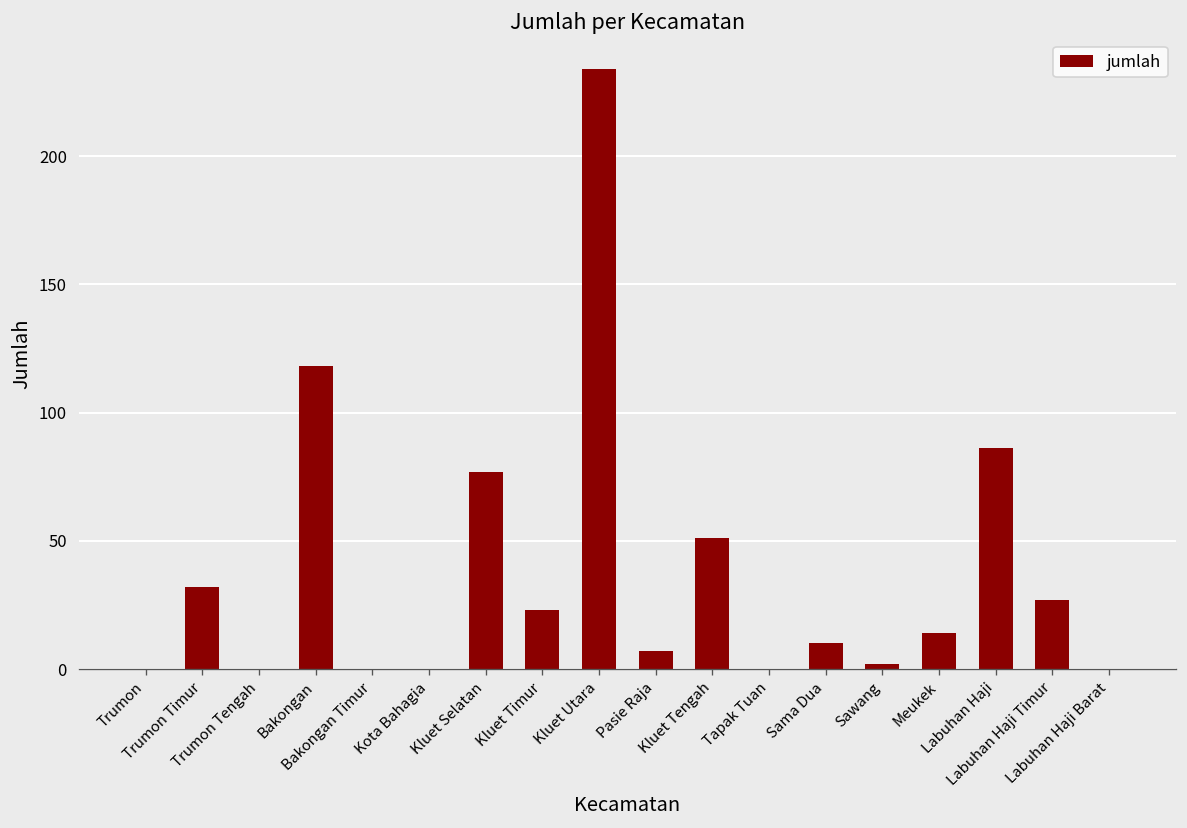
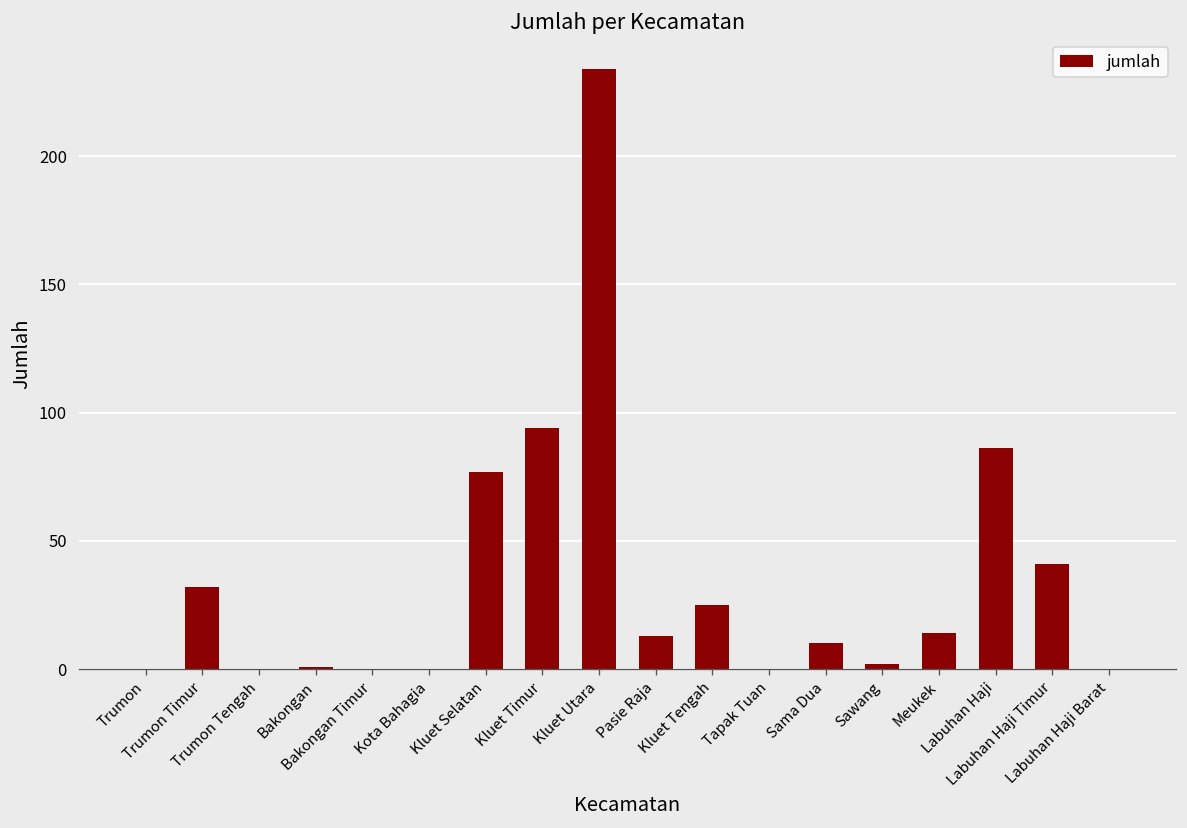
Bakongan: 118 -> 1
Kluet Timur: 23 -> 94
Pasie Raja: 7 -> 13
Kluet Tengah: 51 -> 25
Labuhan Haji Timur: 27 -> 41
